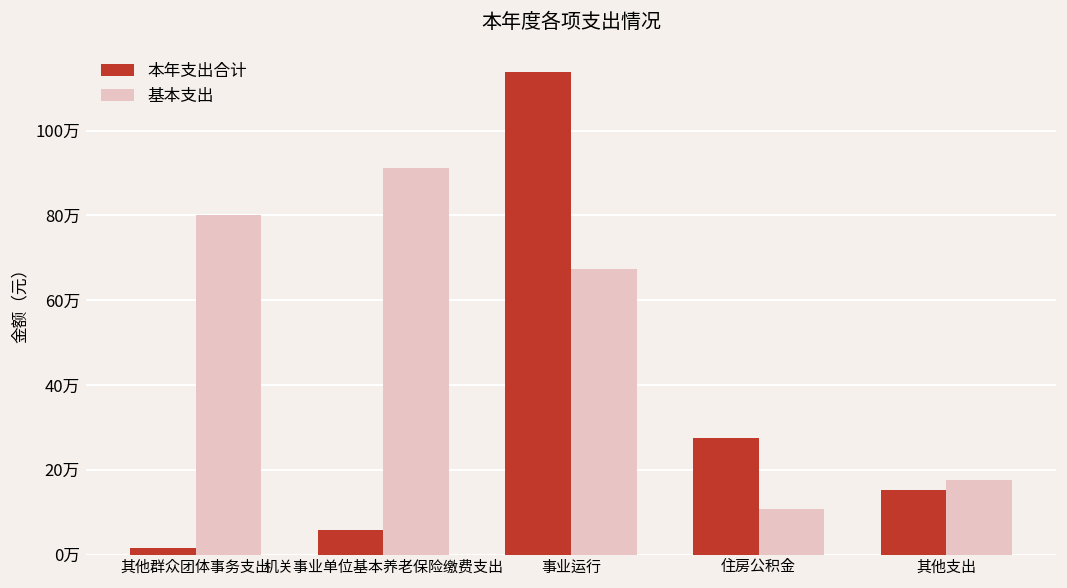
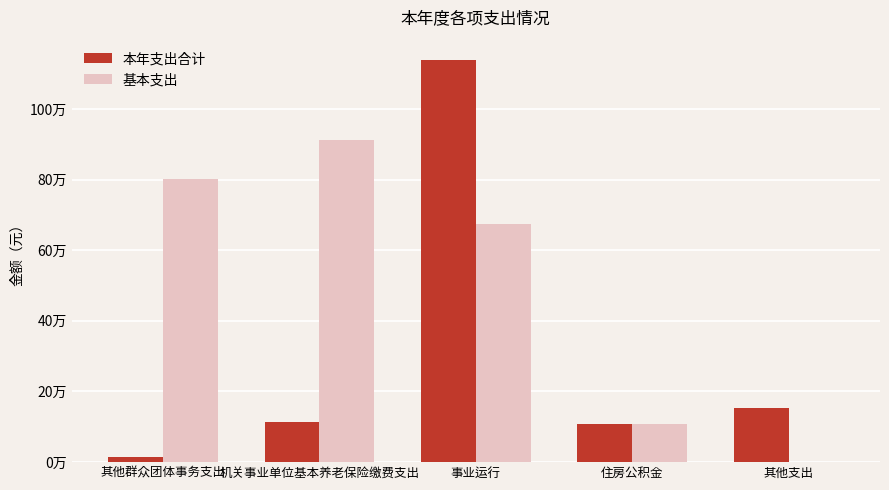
本年支出合计, 机关事业单位基本养老保险缴费支出: 6万 -> 11万
本年支出合计, 住房公积金: 28万 -> 11万
基本支出, 其他支出: 18万 -> 0万
